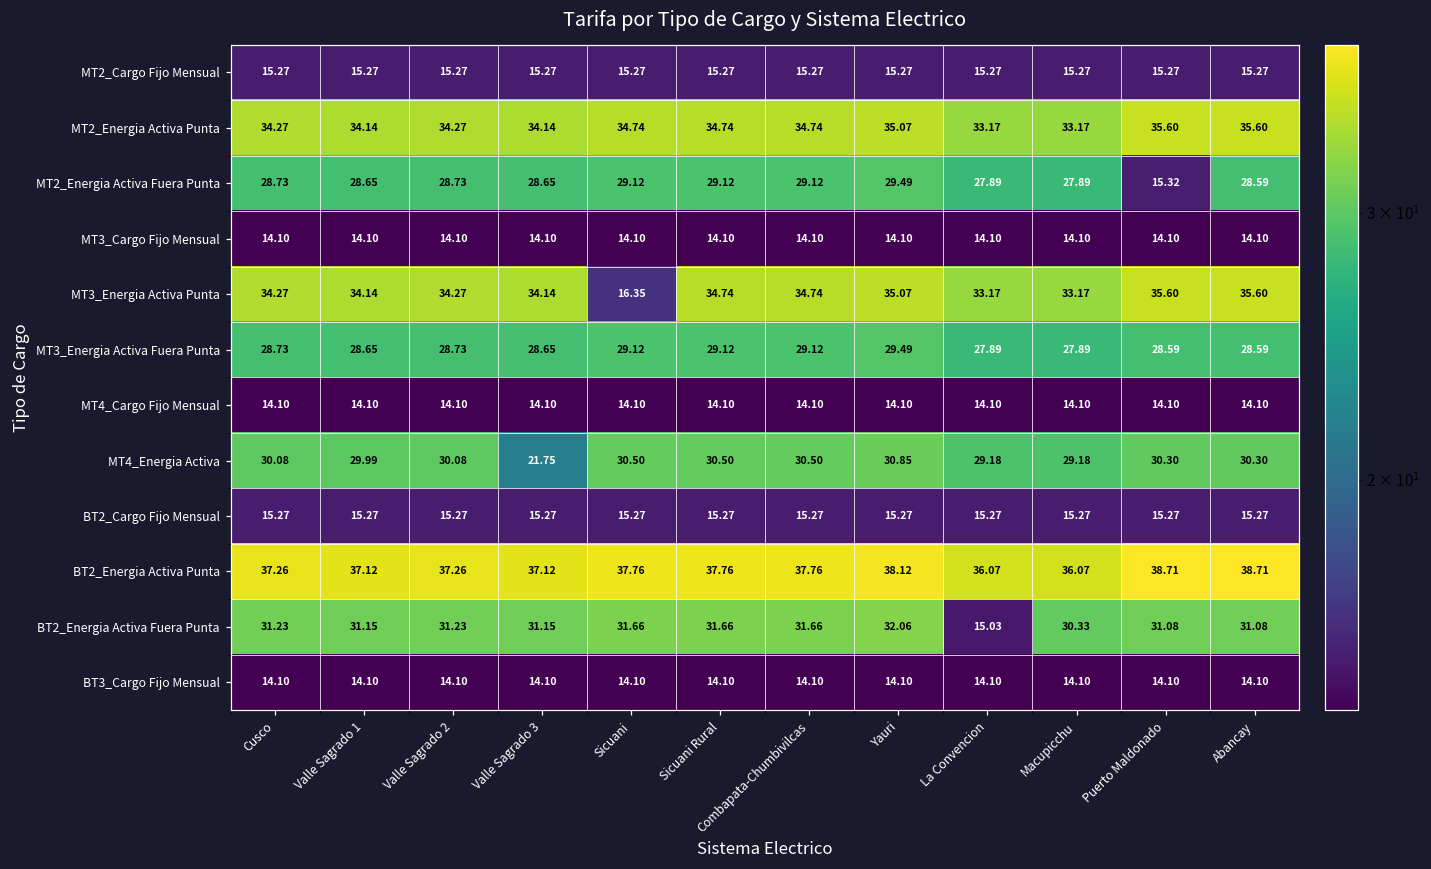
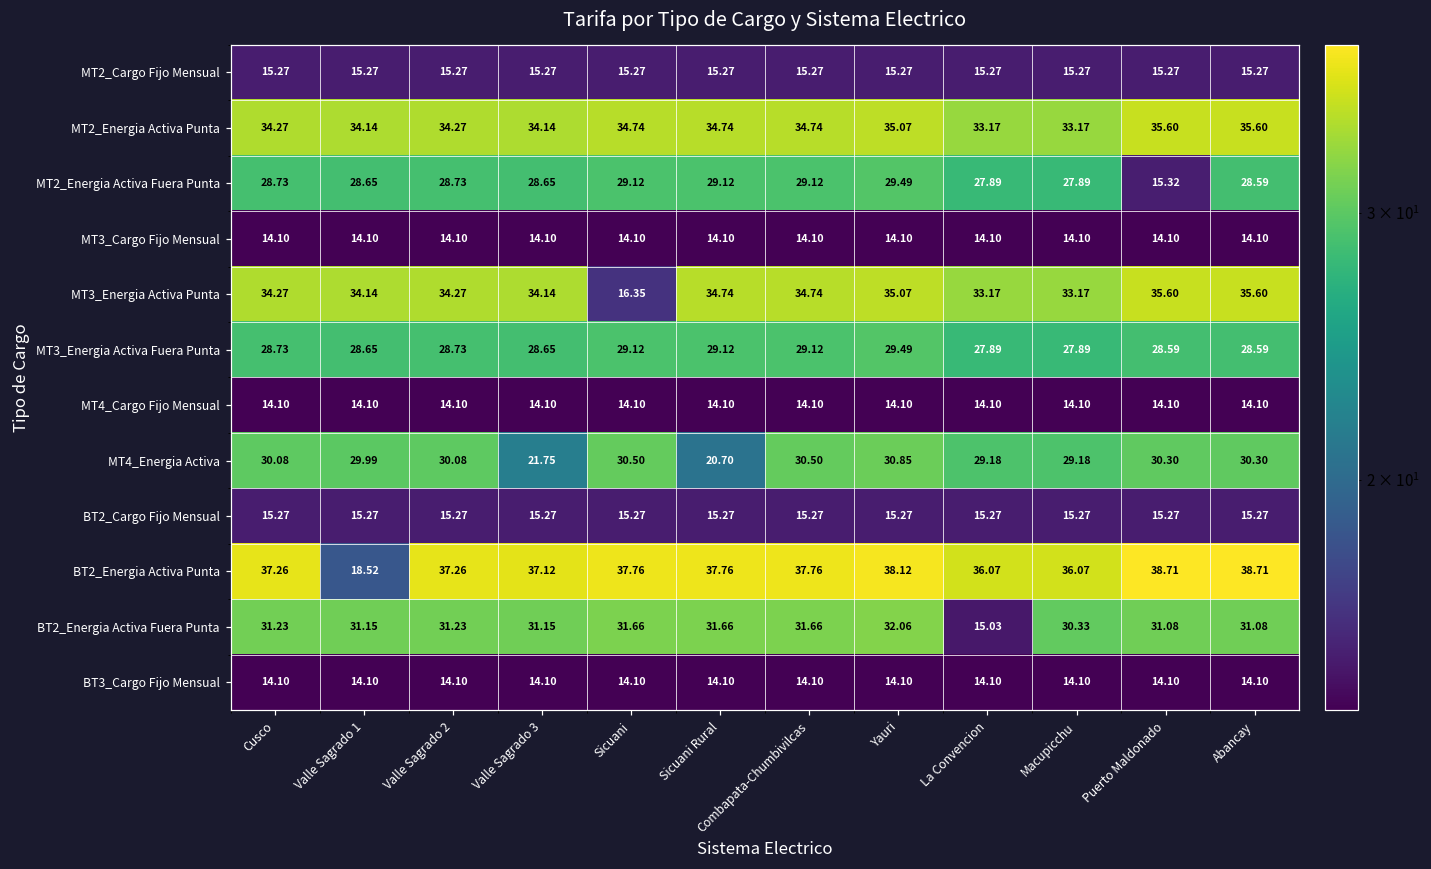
MT4_Energia Activa, Sicuani Rural: 30.50 -> 20.70
BT2_Energia Activa Punta, Valle Sagrado 1: 37.12 -> 18.52
